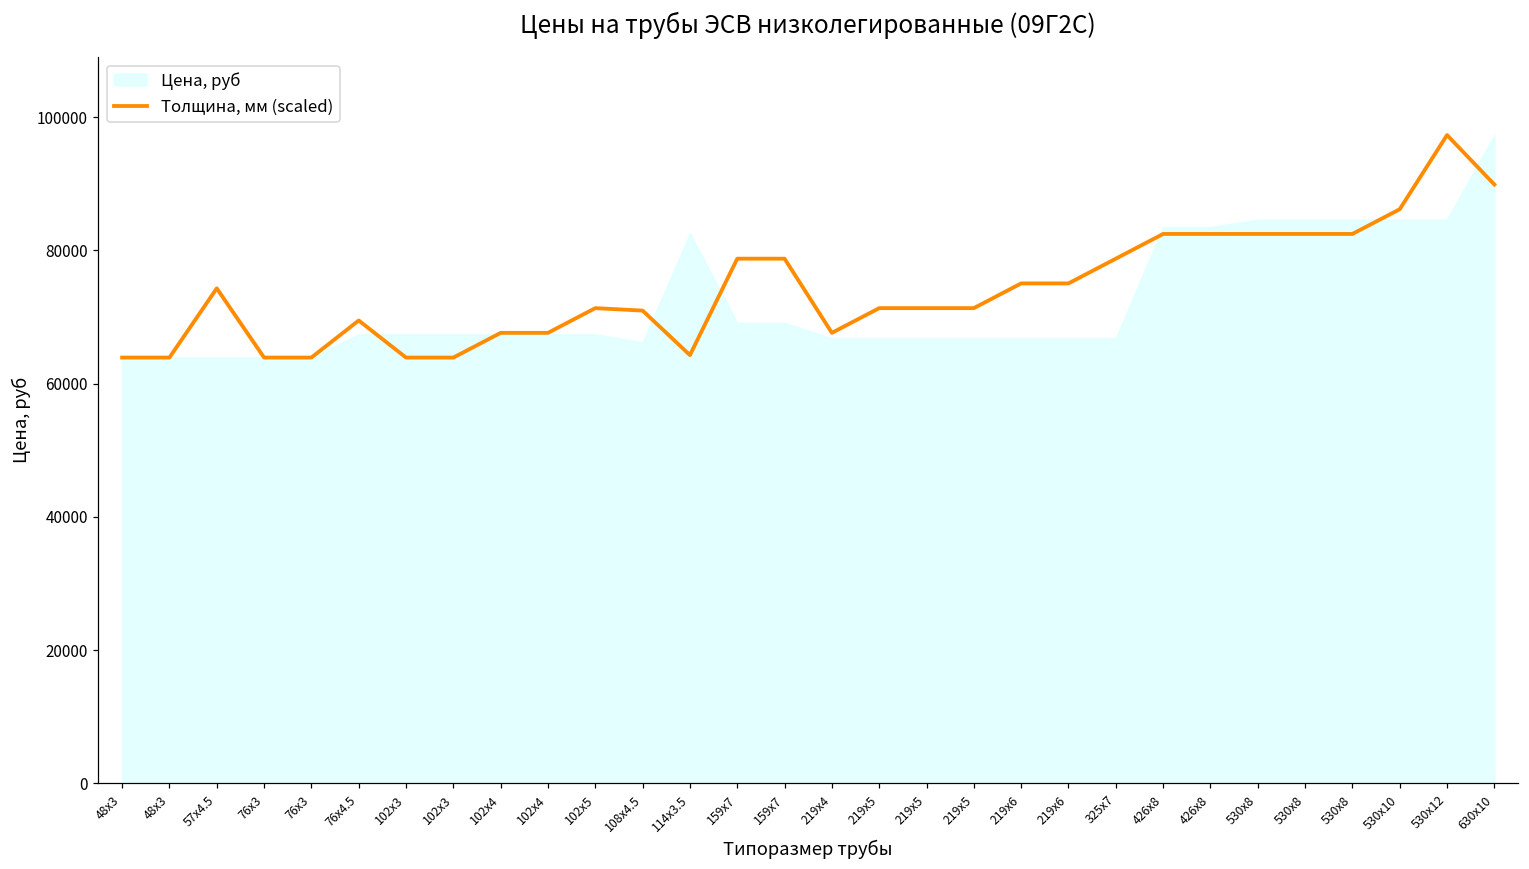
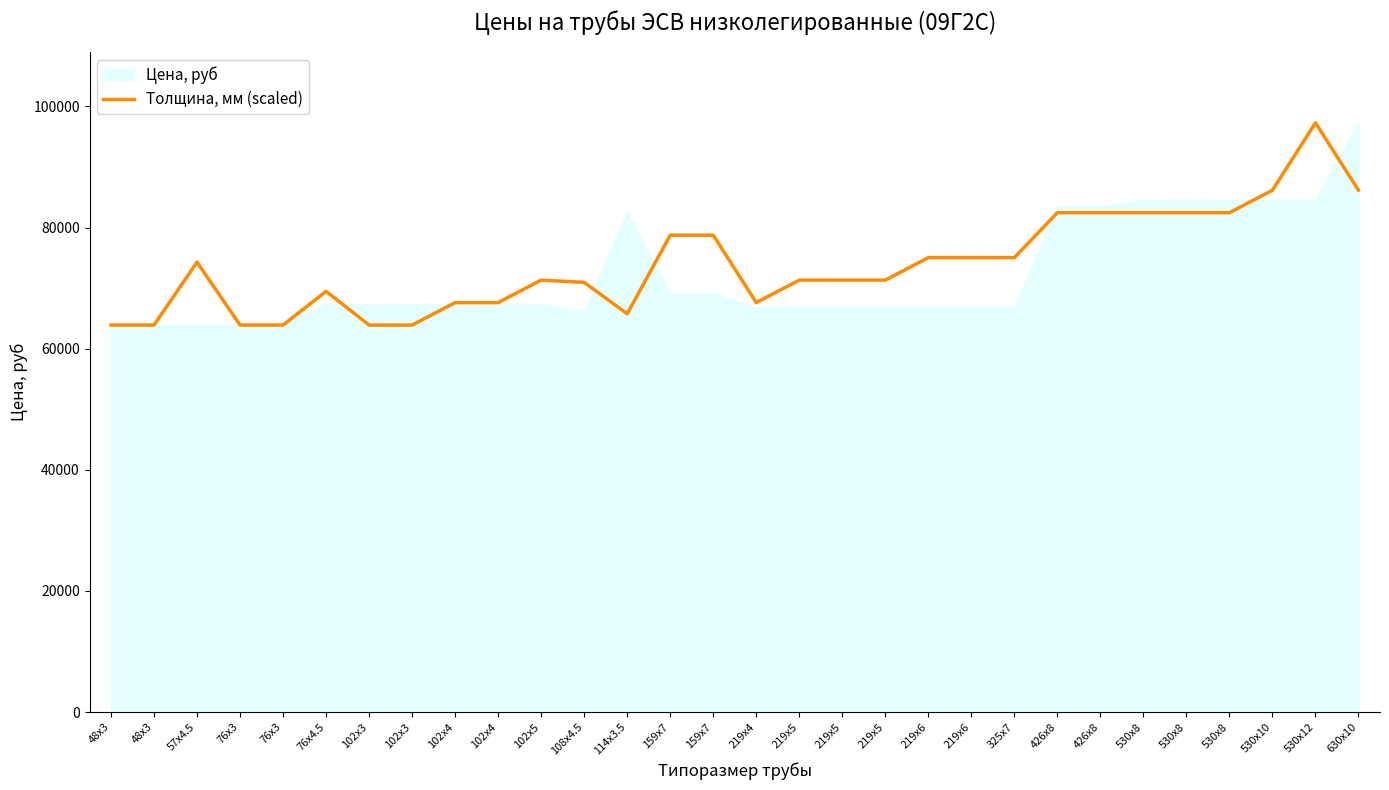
Толщина, мм (scaled), 114x3.5: 64000 -> 66000
Толщина, мм (scaled), 325x7: 79000 -> 75000
Толщина, мм (scaled), 630x10: 90000 -> 86000
